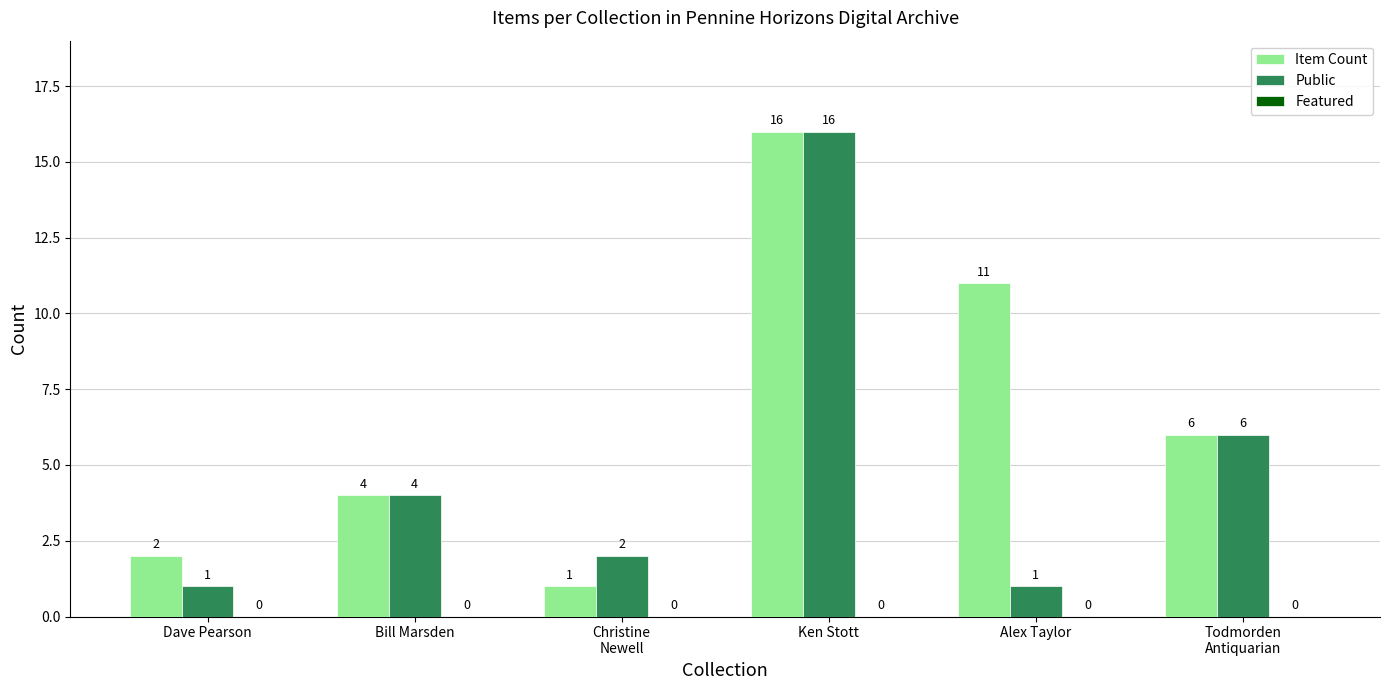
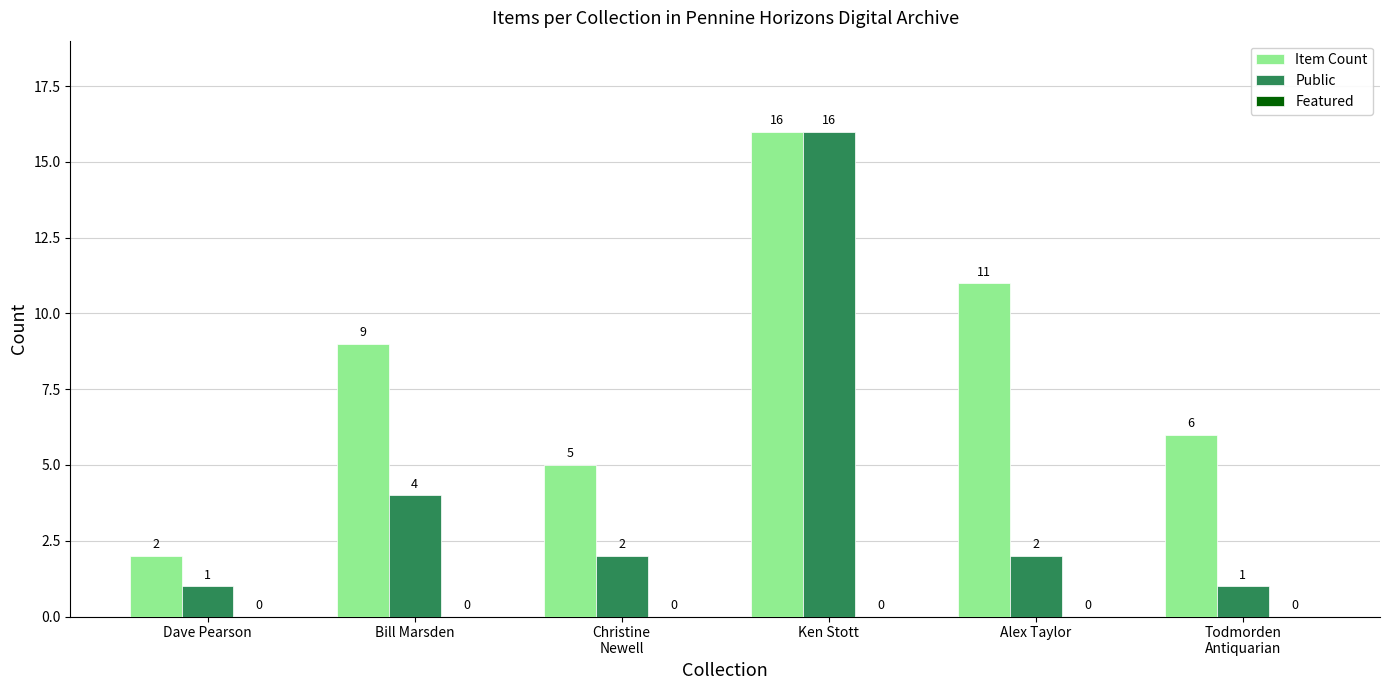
Item Count, Bill Marsden: 4 -> 9
Item Count, Christine Newell: 1 -> 5
Public, Alex Taylor: 1 -> 2
Public, Todmorden Antiquarian: 6 -> 1
